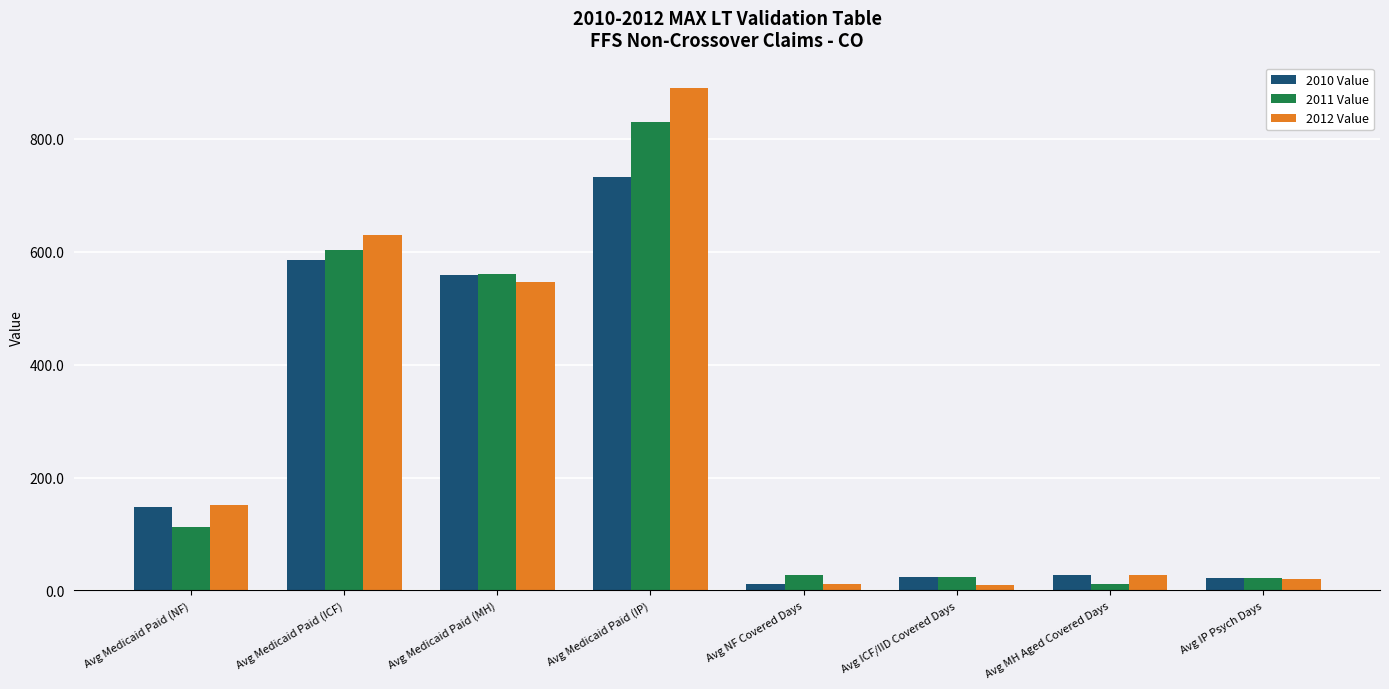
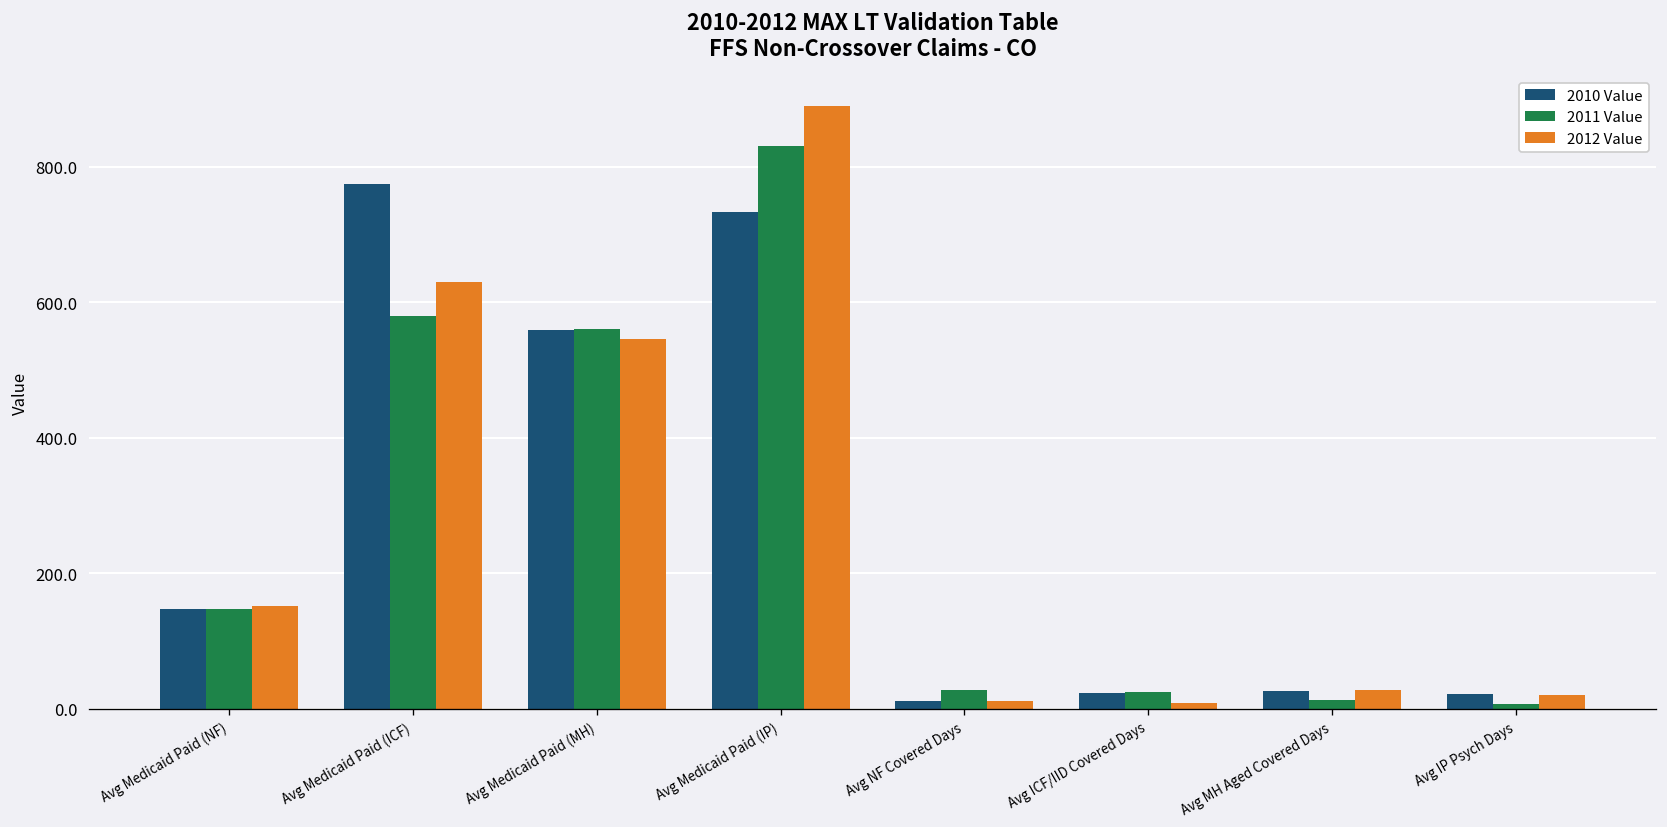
2011 Value, Avg Medicaid Paid (NF): 110 -> 150
2010 Value, Avg Medicaid Paid (ICF): 590 -> 770
2011 Value, Avg Medicaid Paid (ICF): 600 -> 580
2011 Value, Avg IP Psych Days: 20 -> 10
